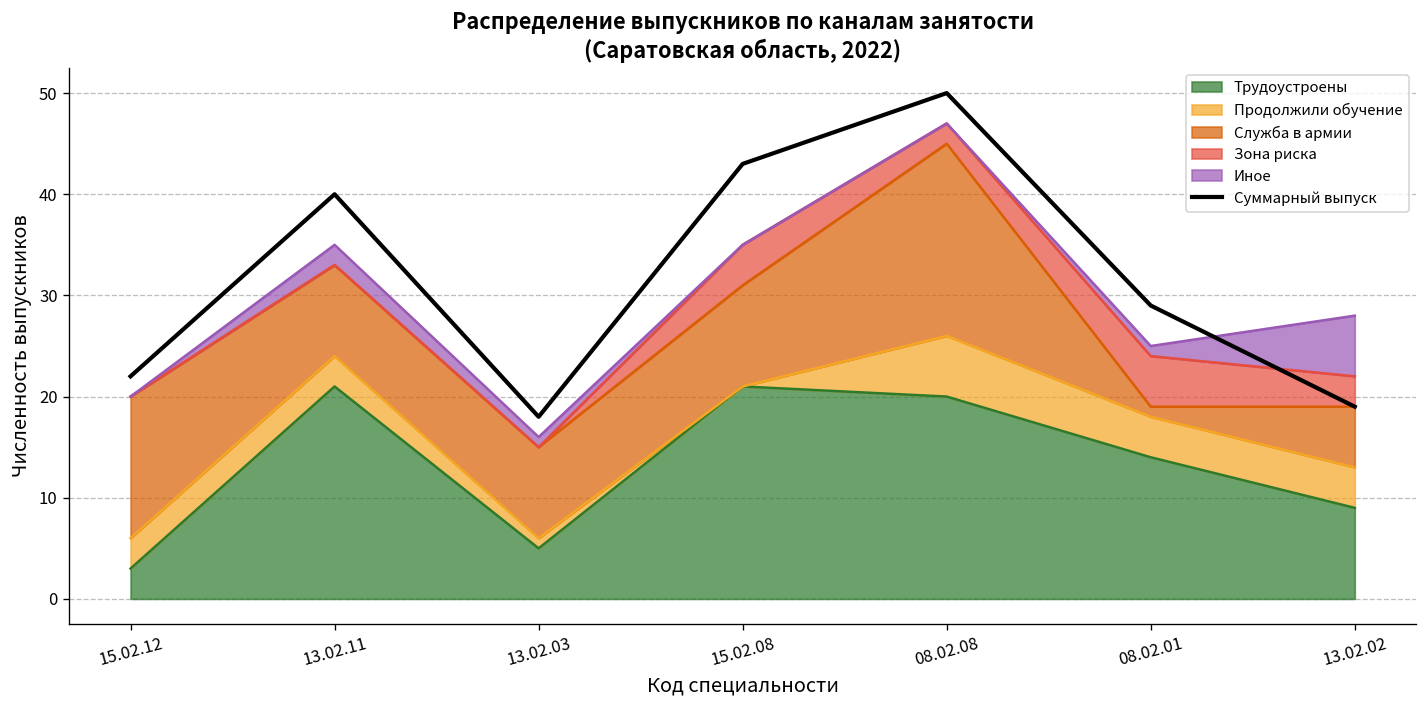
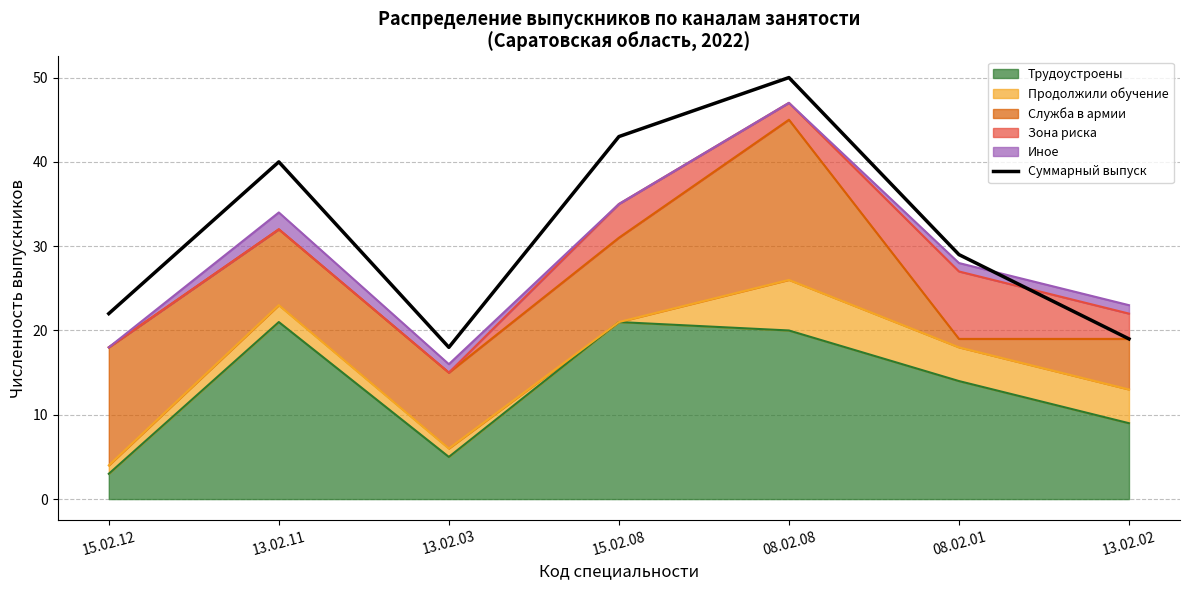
Продолжили обучение, 15.02.12: 3 -> 1
Продолжили обучение, 13.02.11: 3 -> 2
Зона риска, 08.02.01: 5 -> 8
Иное, 13.02.02: 6 -> 1
